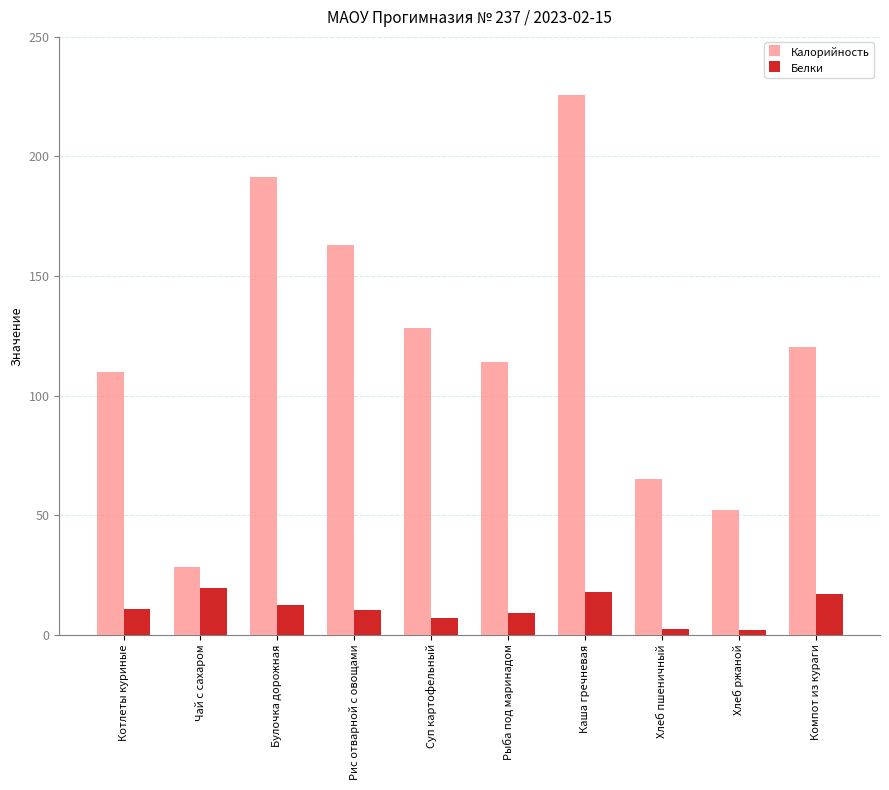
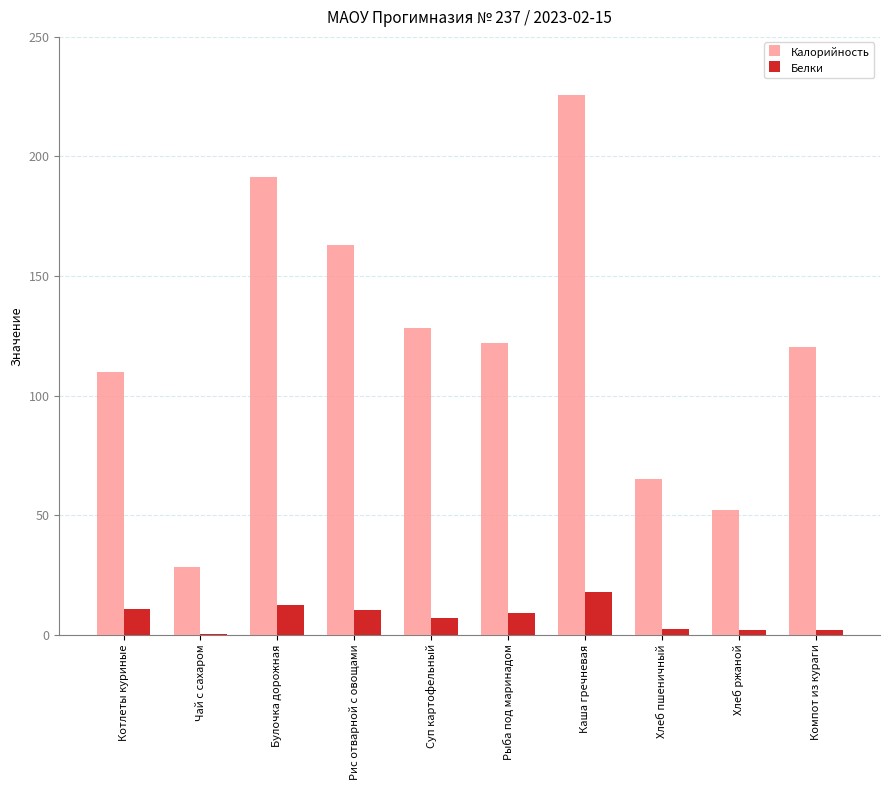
Белки, Чай с сахаром: 20 -> 0
Калорийность, Рыба под маринадом: 114 -> 122
Белки, Компот из кураги: 17 -> 2
